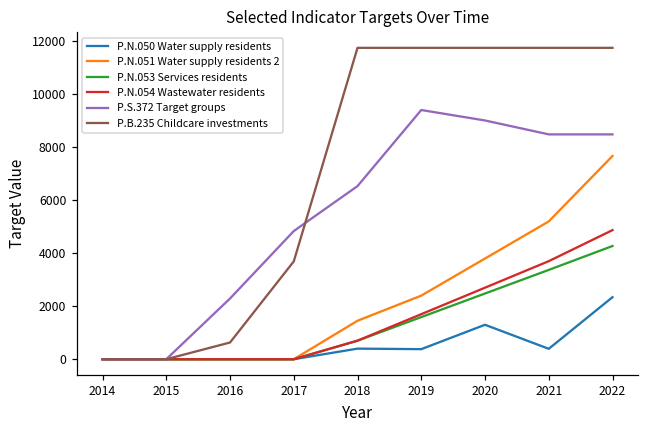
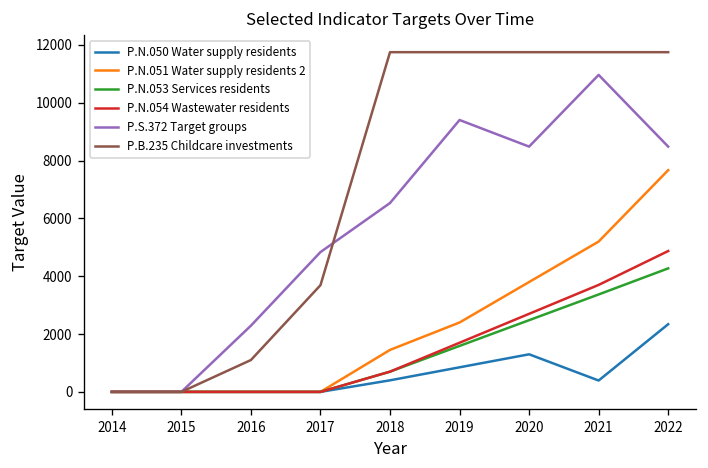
P.B.235 Childcare investments, 2016: 600 -> 1100
P.N.050 Water supply residents, 2019: 400 -> 900
P.S.372 Target groups, 2020: 9000 -> 8500
P.S.372 Target groups, 2021: 8500 -> 11000
